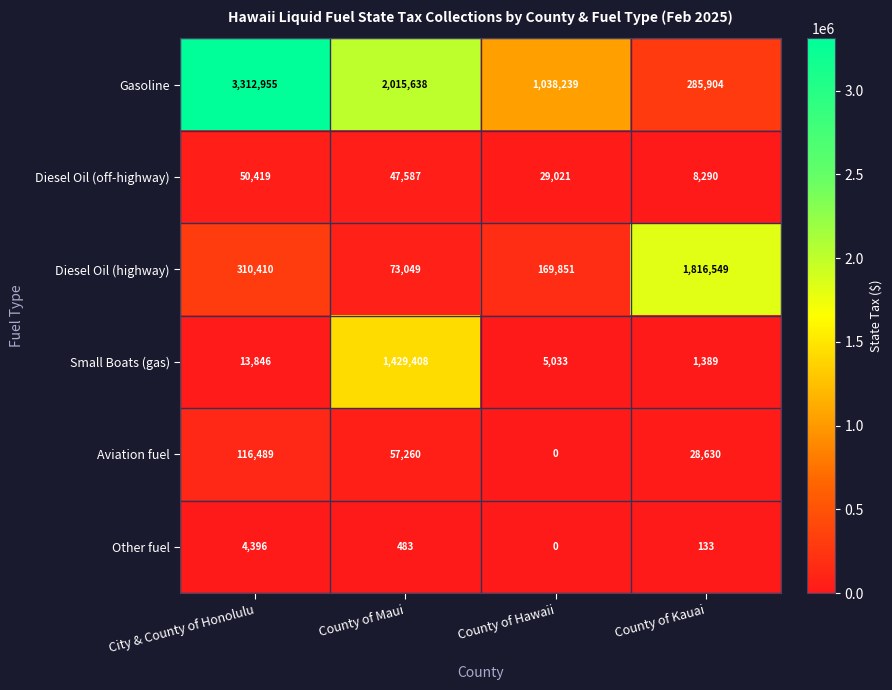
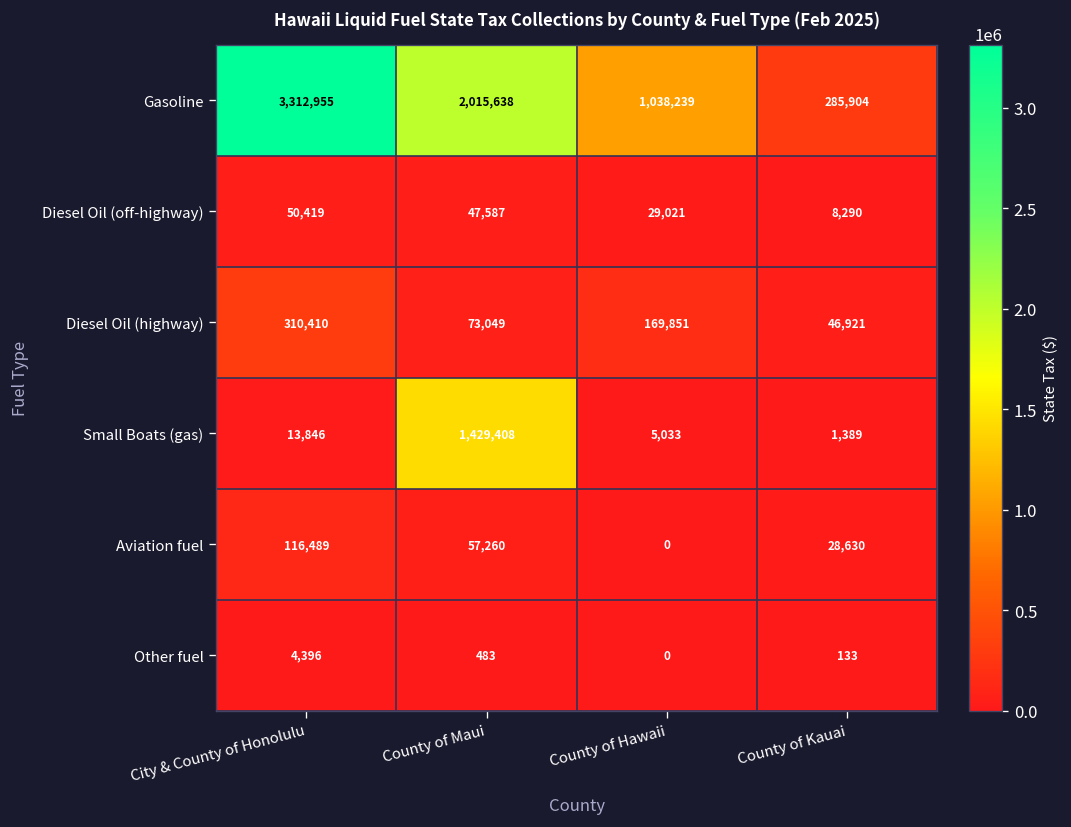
Diesel Oil (highway), County of Kauai: 1,816,549 -> 46,921
